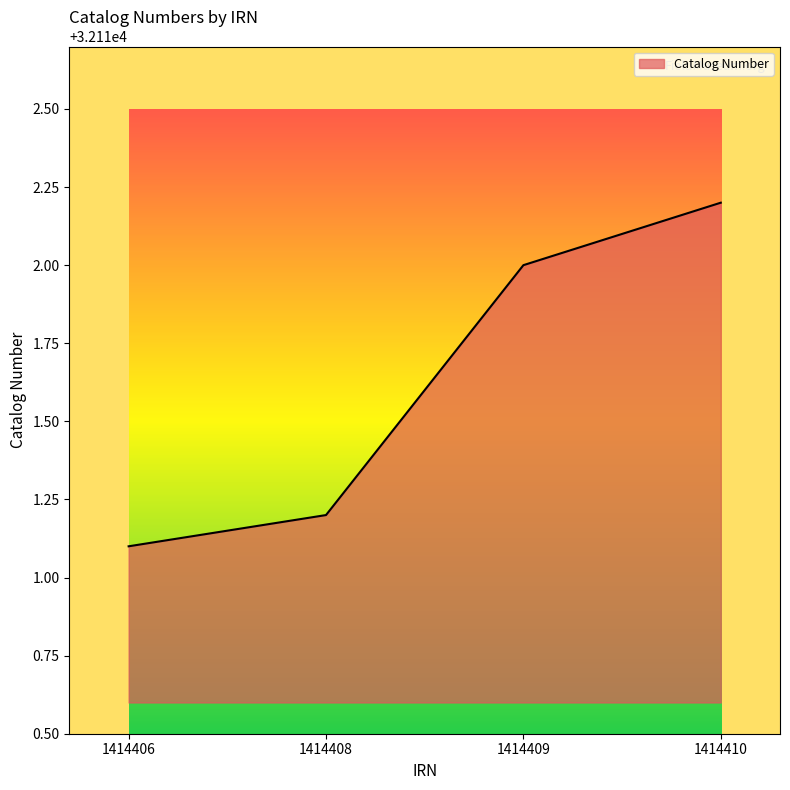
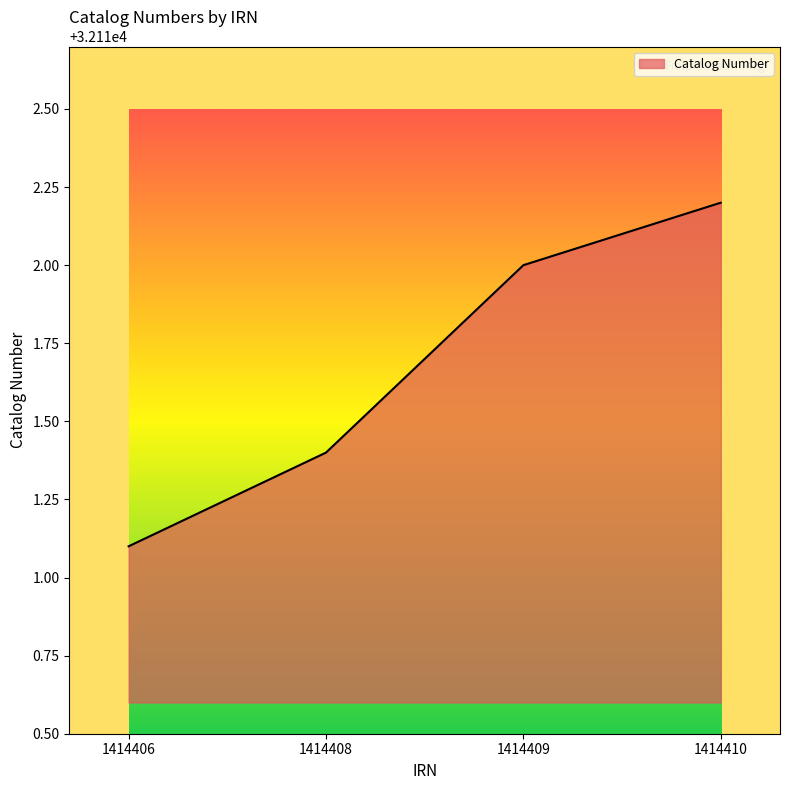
1414408: 32111.2 -> 32111.4
